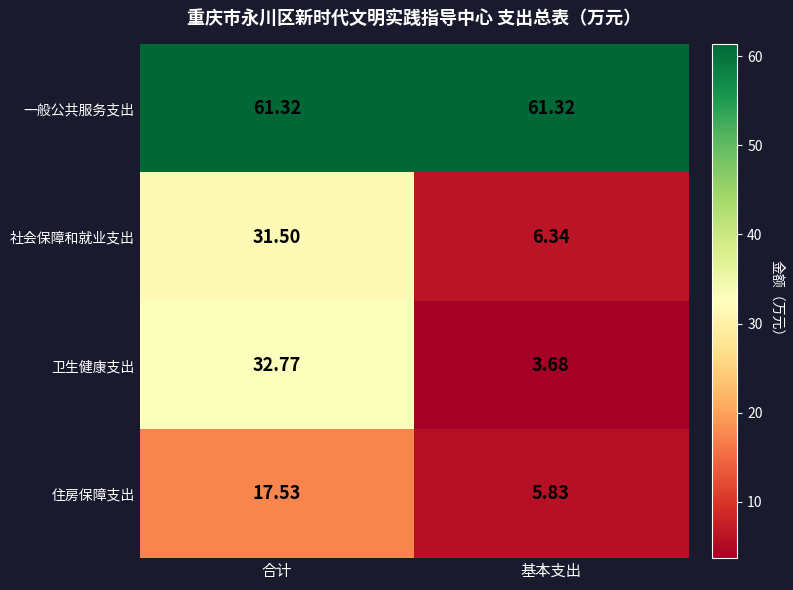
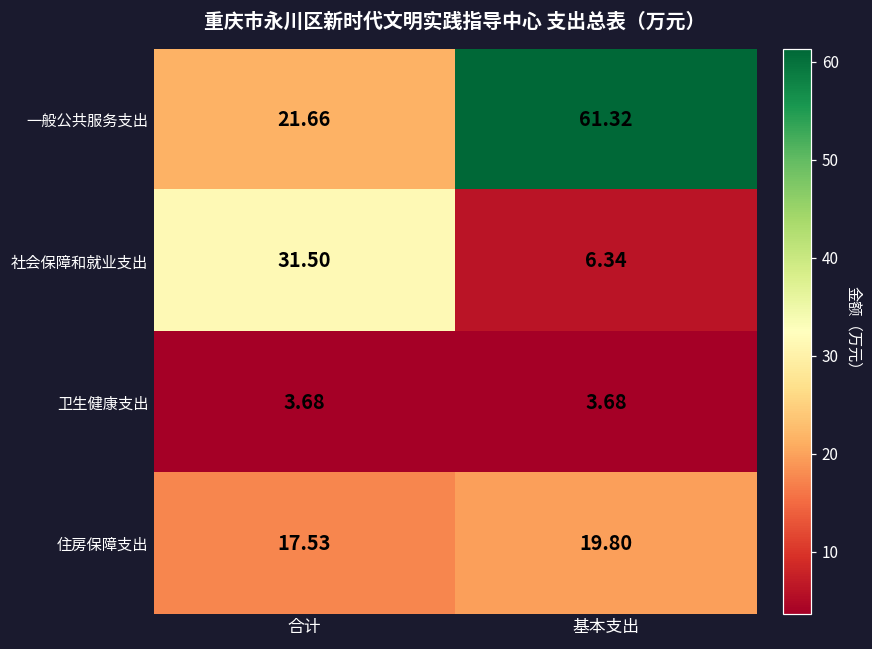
一般公共服务支出, 合计: 61.32 -> 21.66
卫生健康支出, 合计: 32.77 -> 3.68
住房保障支出, 基本支出: 5.83 -> 19.80
